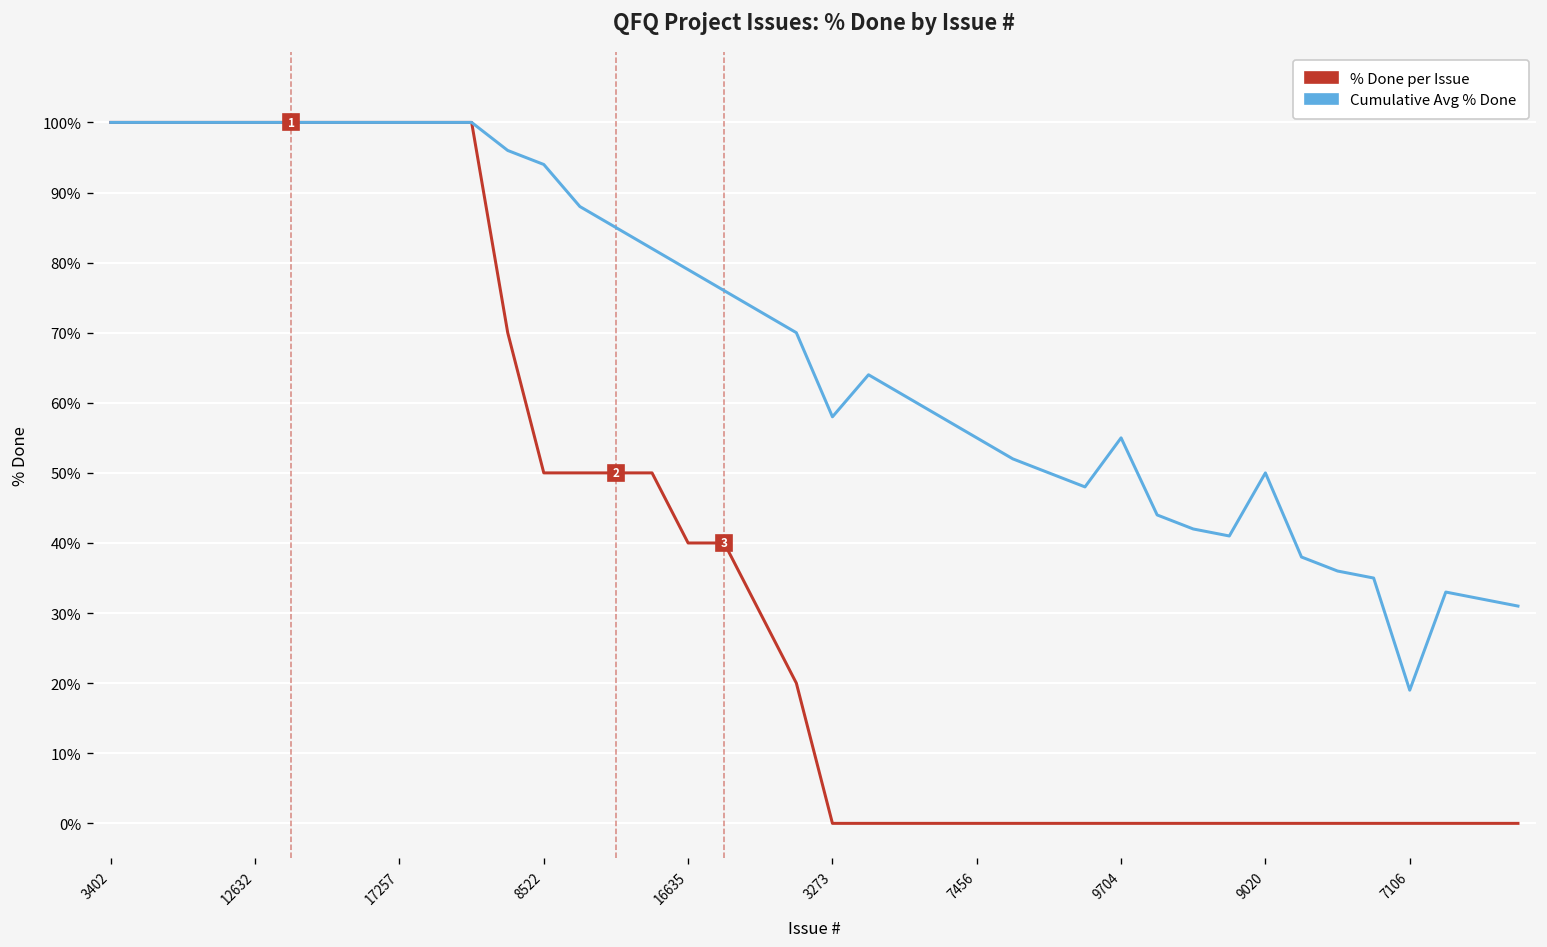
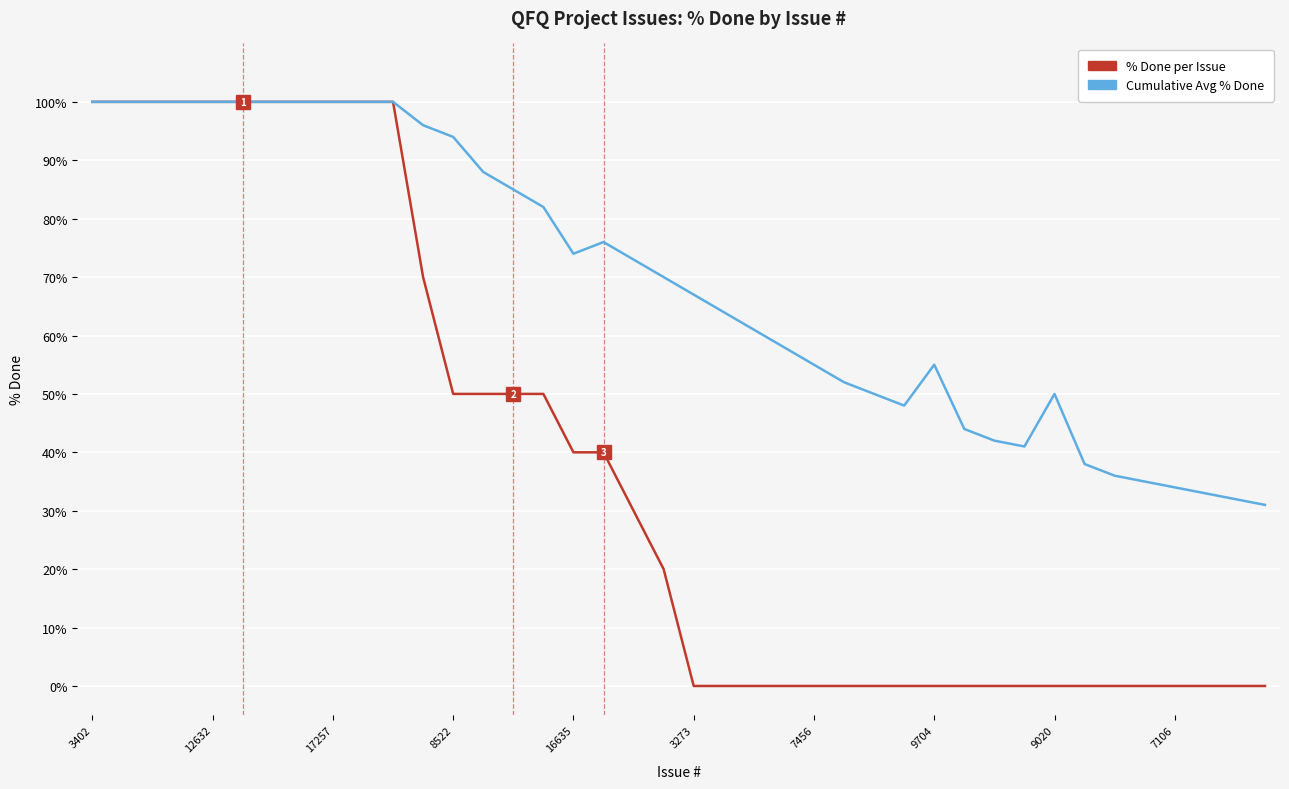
Cumulative Avg % Done, 16635: 79% -> 74%
Cumulative Avg % Done, 3273: 58% -> 67%
Cumulative Avg % Done, 7106: 19% -> 34%
